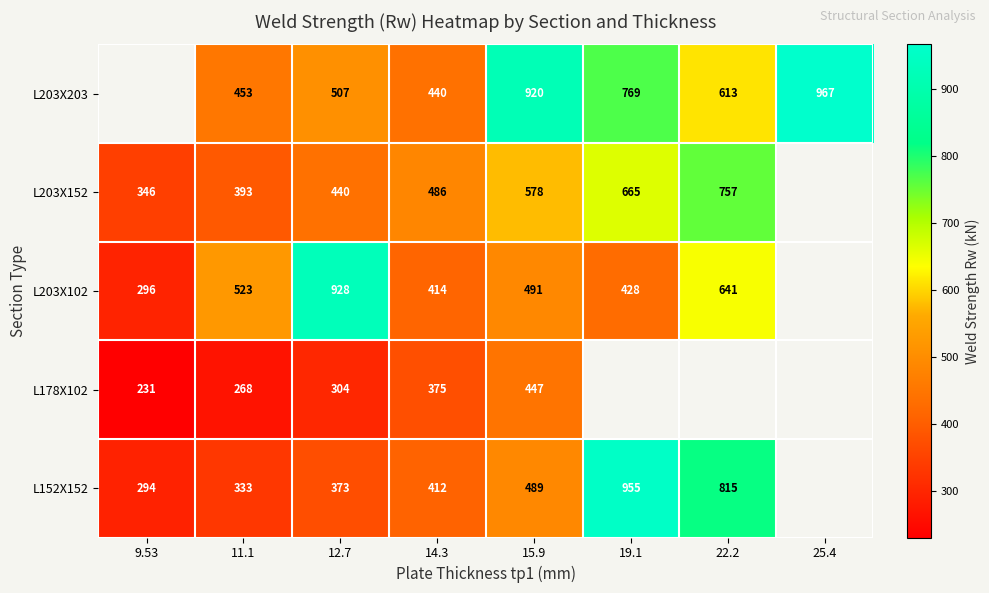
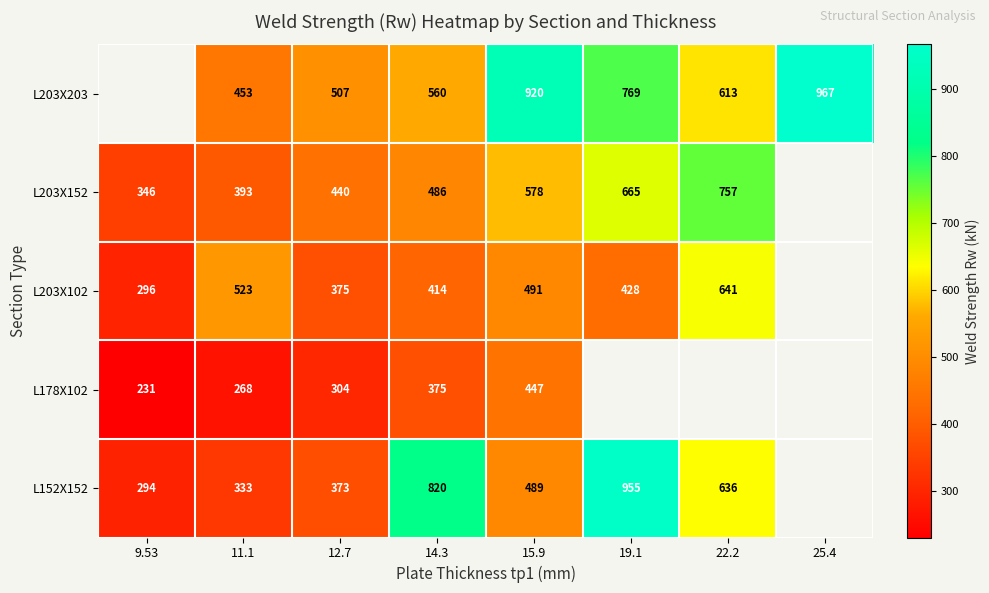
L203X203, 14.3: 440 -> 560
L203X102, 12.7: 928 -> 375
L152X152, 14.3: 412 -> 820
L152X152, 22.2: 815 -> 636
